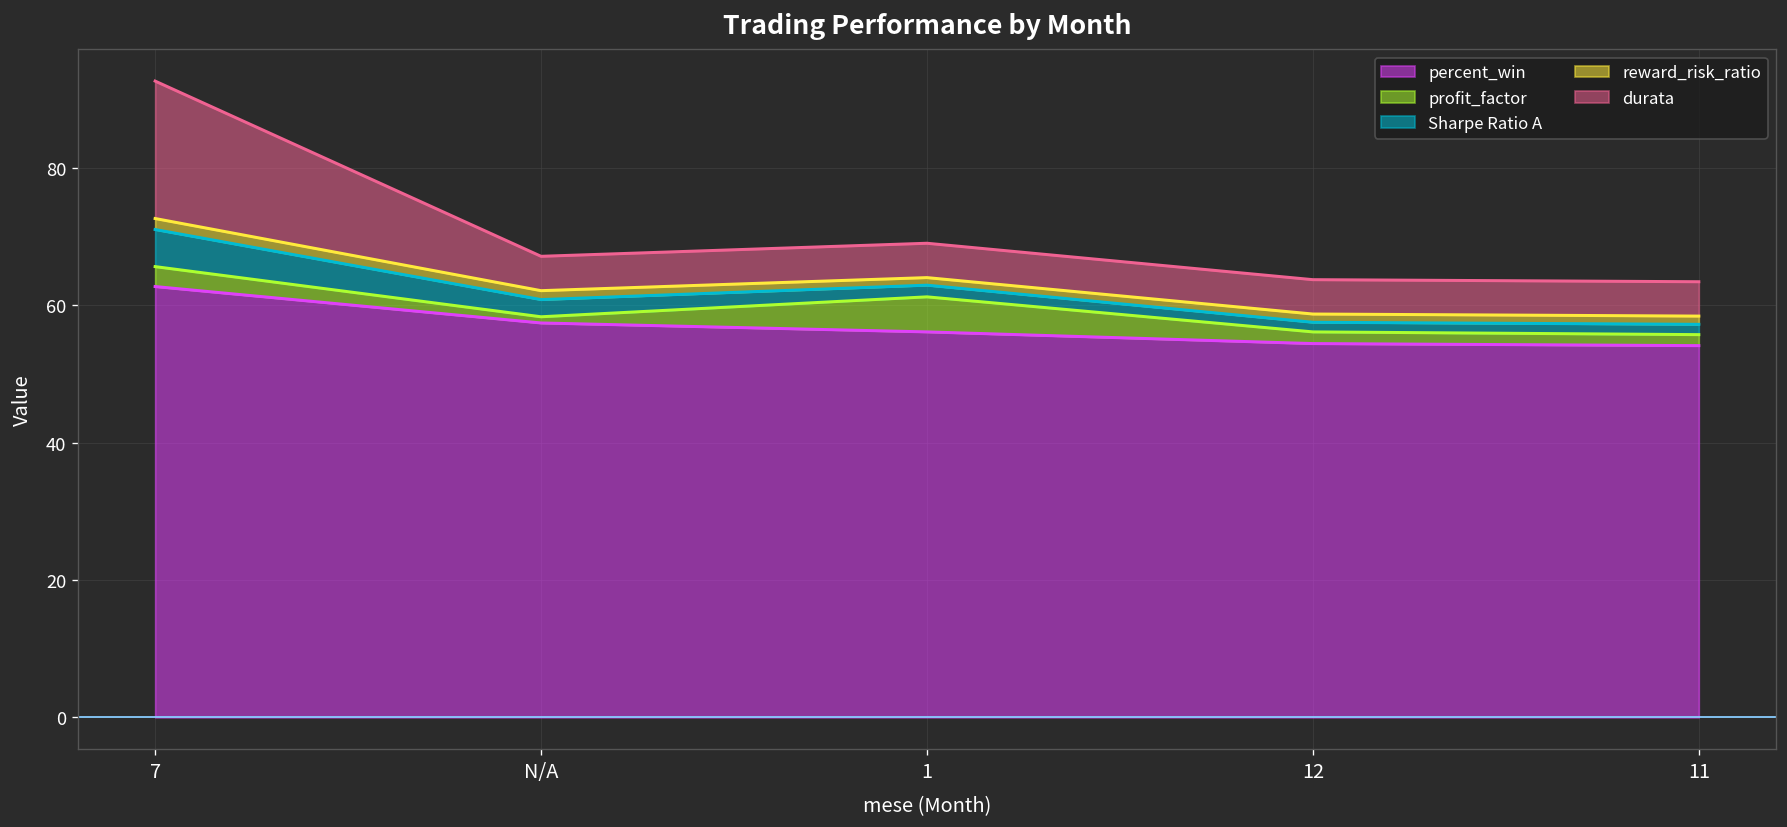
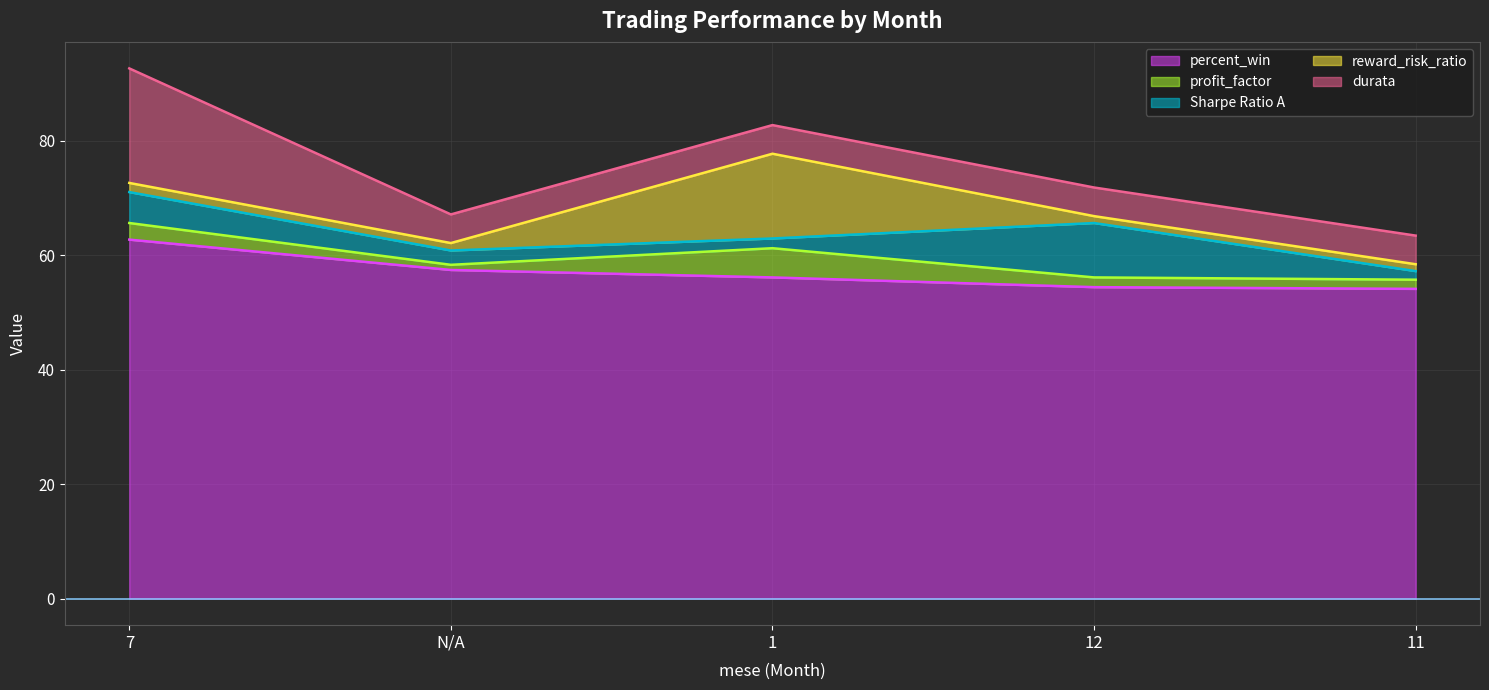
reward_risk_ratio, 1: 1 -> 15
Sharpe Ratio A, 12: 1 -> 9
